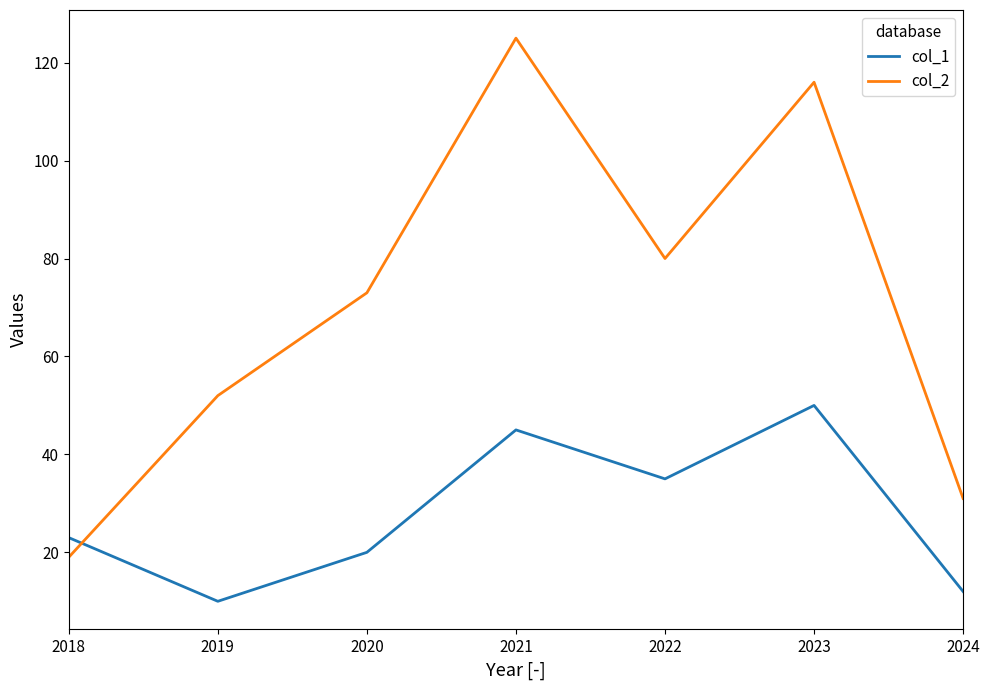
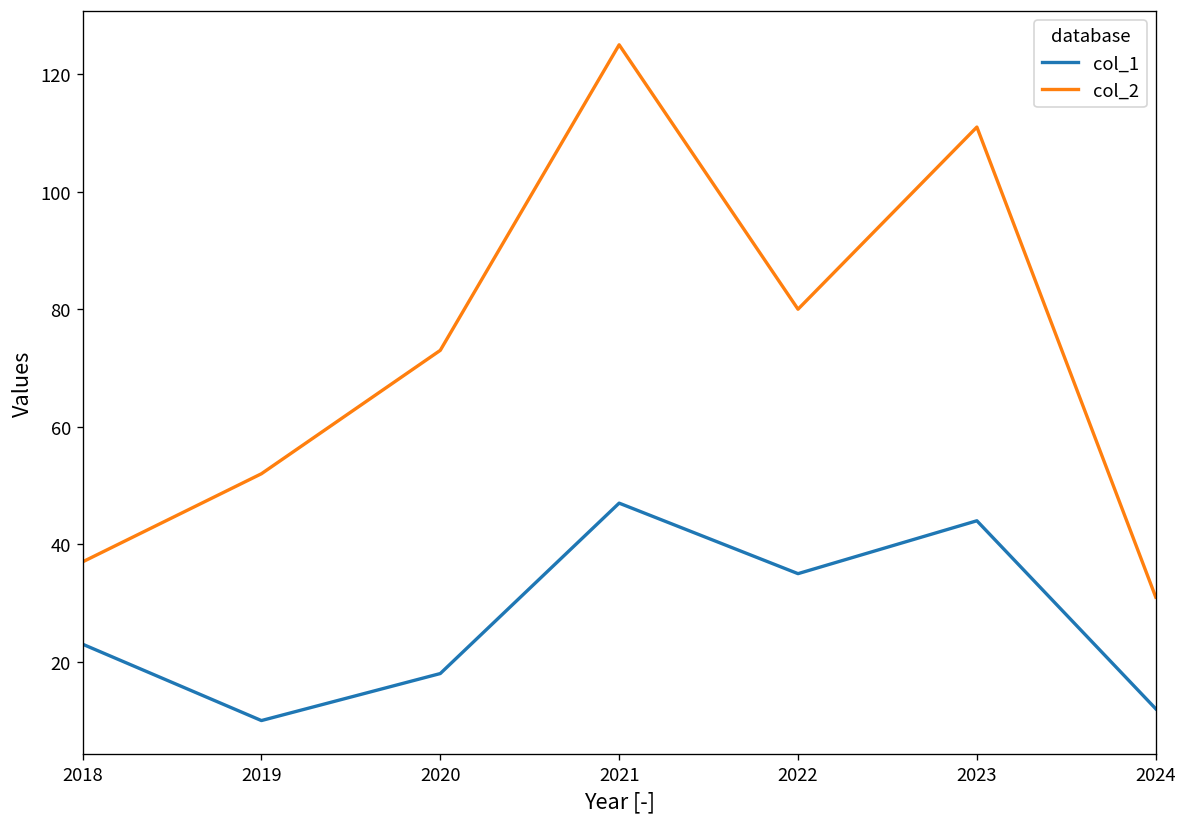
col_2, 2018: 19 -> 37
col_1, 2020: 20 -> 18
col_1, 2021: 45 -> 47
col_1, 2023: 50 -> 44
col_2, 2023: 116 -> 111
